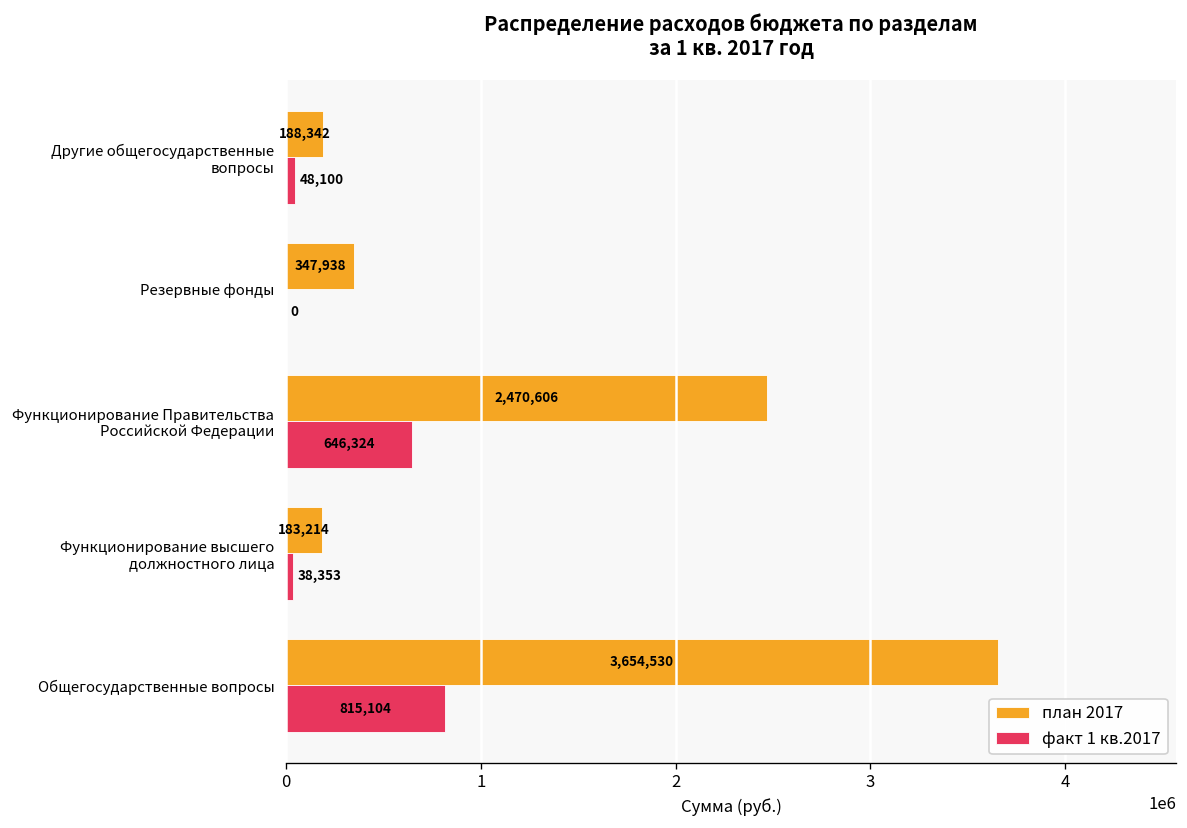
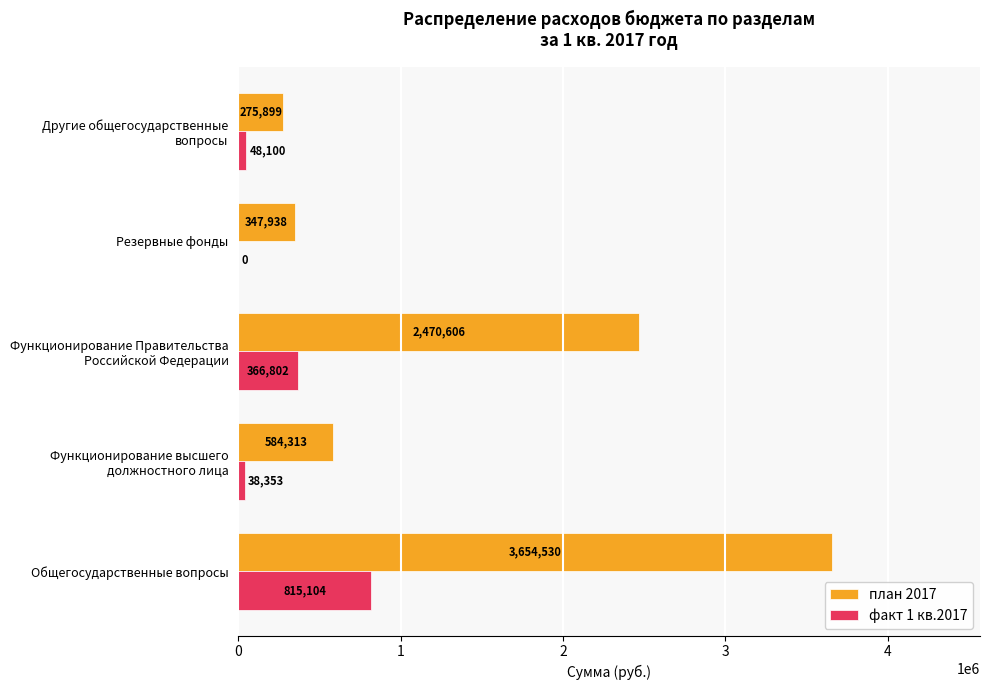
план 2017, Другие общегосударственные вопросы: 188,342 -> 275,899
факт 1 кв.2017, Функционирование Правительства Российской Федерации: 646,324 -> 366,802
план 2017, Функционирование высшего должностного лица: 183,214 -> 584,313
